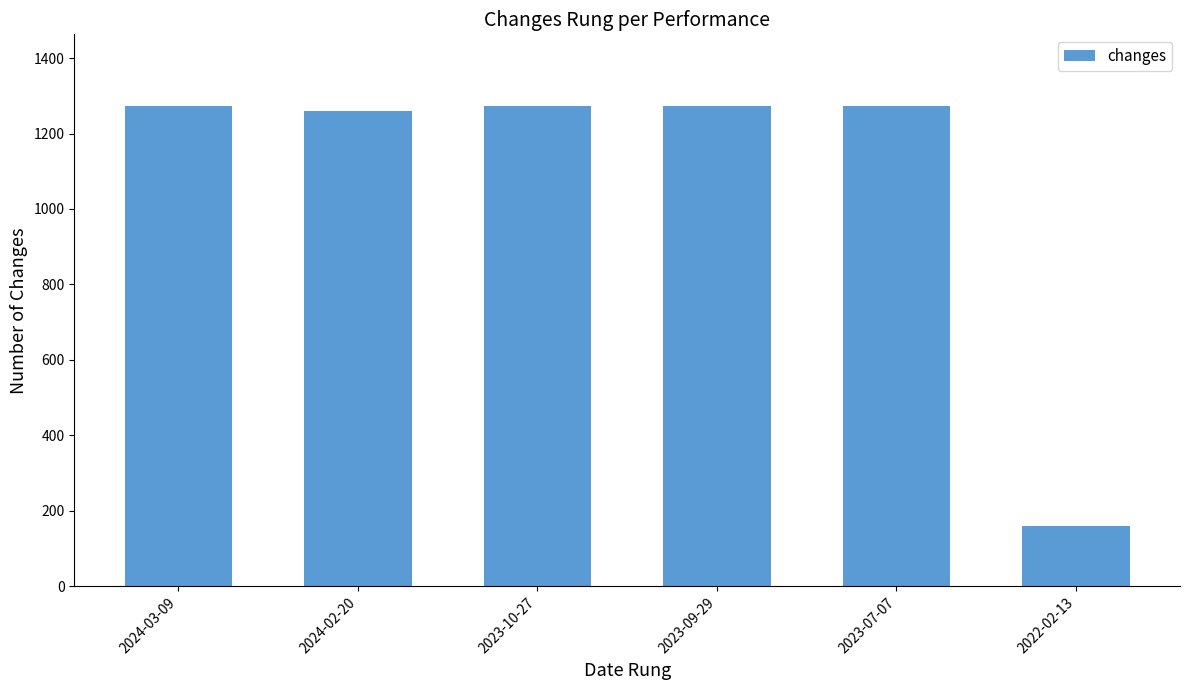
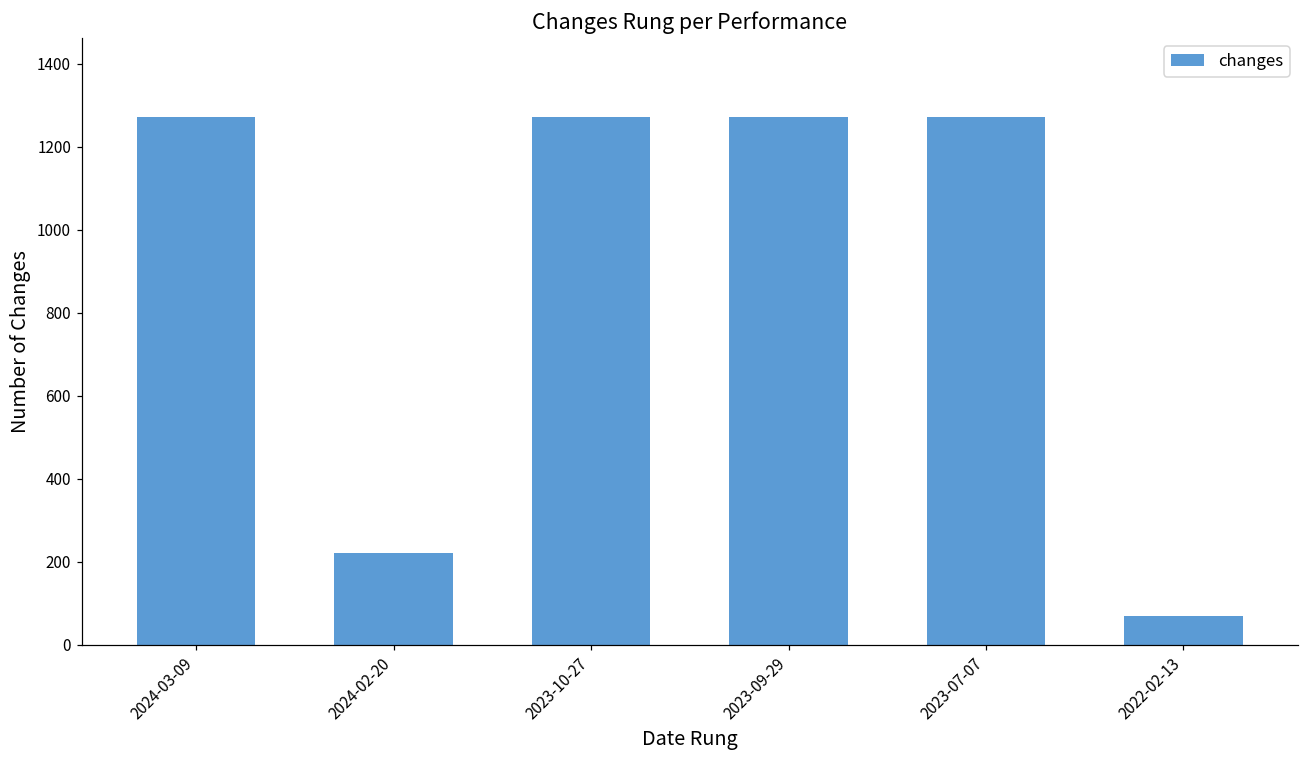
2024-02-20: 1260 -> 220
2022-02-13: 160 -> 70
